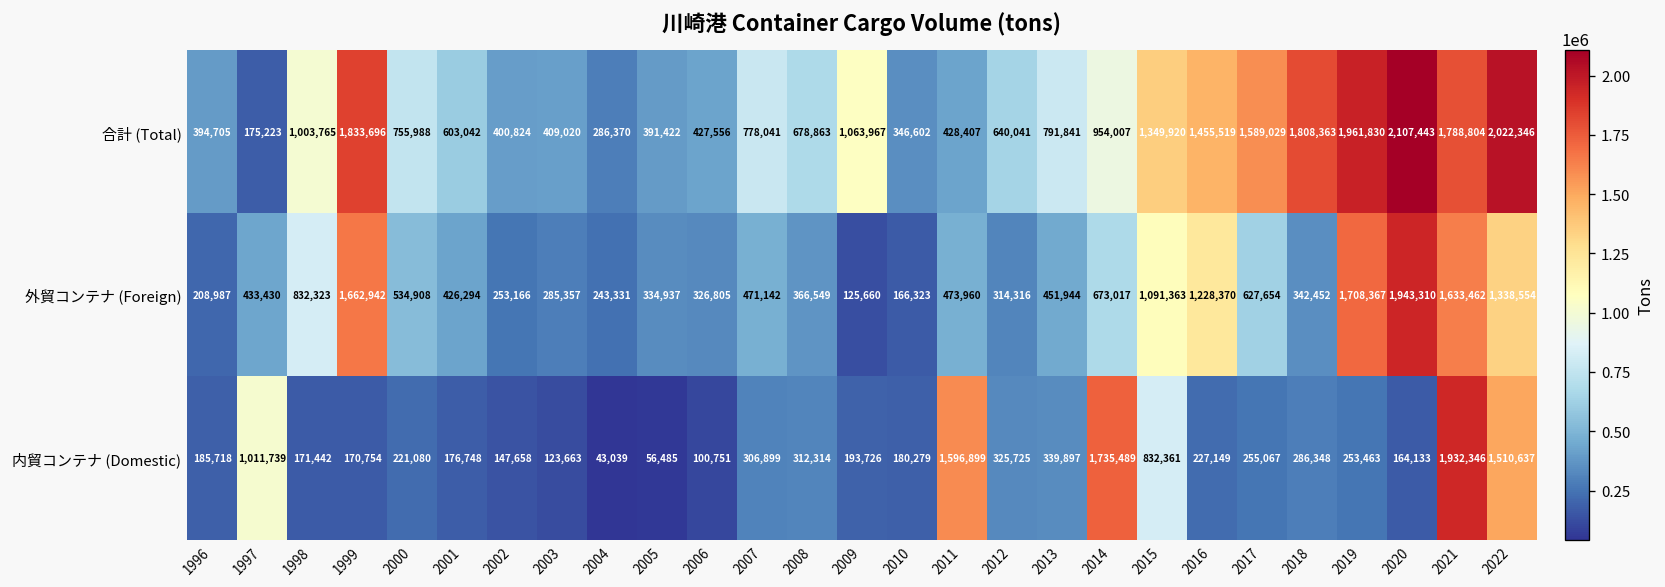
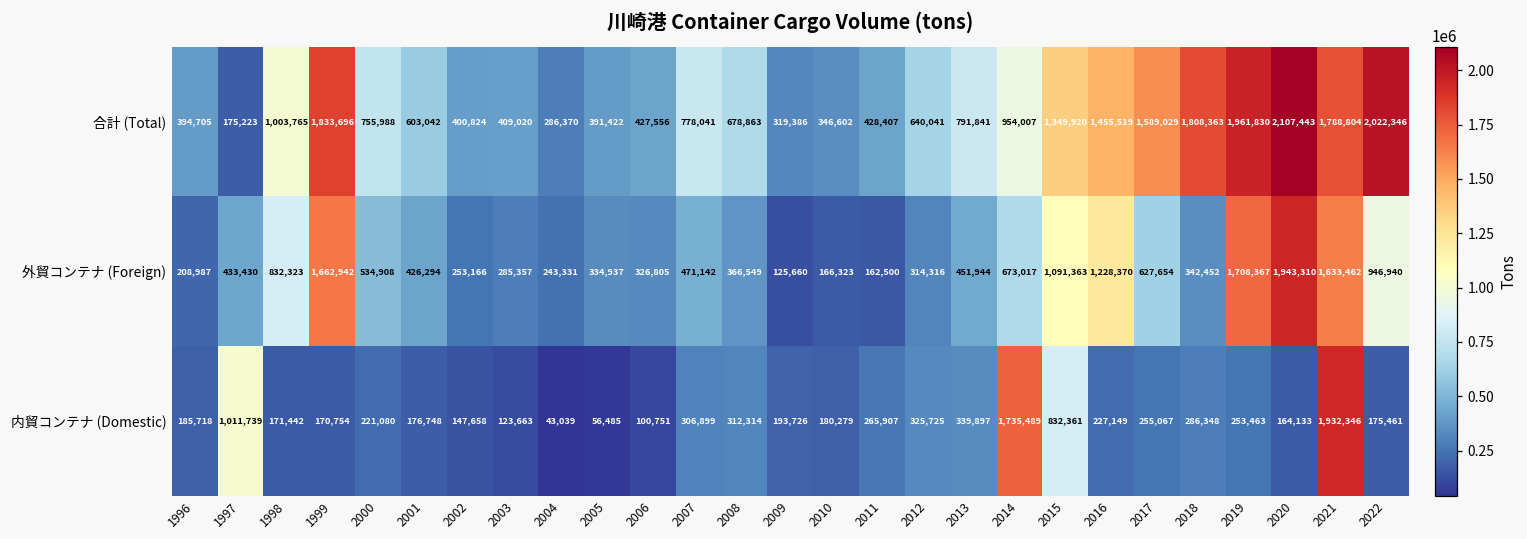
合計 (Total), 2009: 1,063,967 -> 319,386
外貿コンテナ (Foreign), 2011: 473,960 -> 162,500
外貿コンテナ (Foreign), 2022: 1,338,554 -> 946,940
内貿コンテナ (Domestic), 2011: 1,596,899 -> 265,907
内貿コンテナ (Domestic), 2022: 1,510,637 -> 175,461
